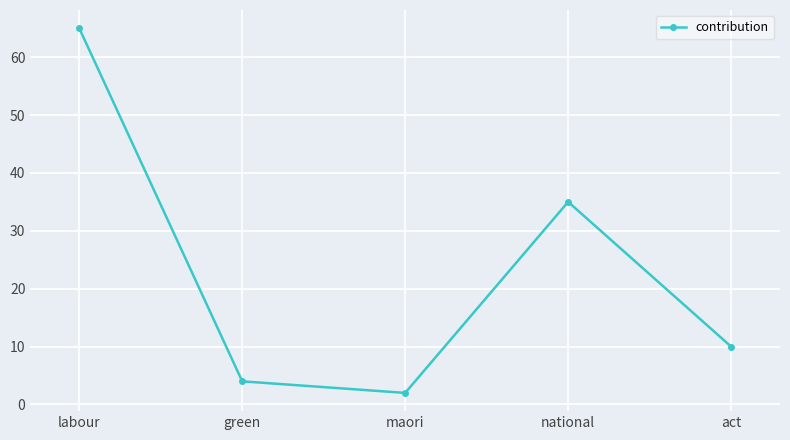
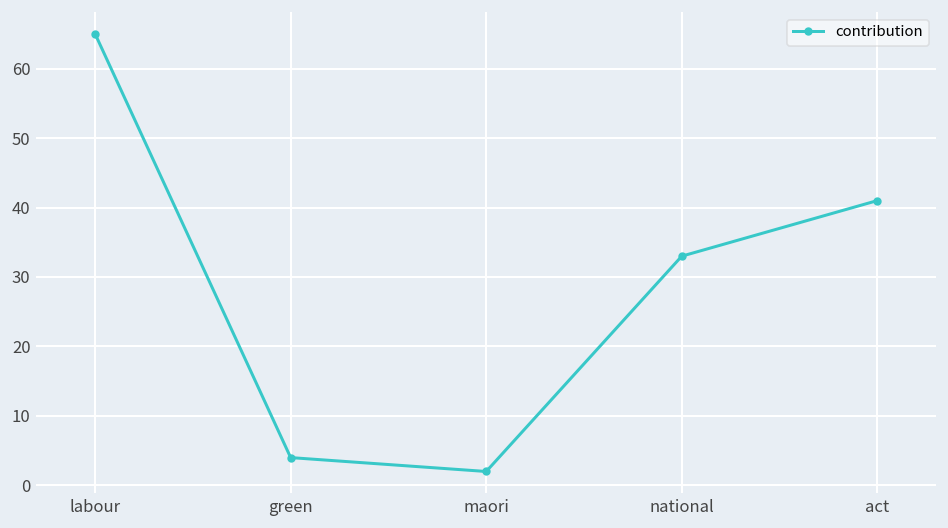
national: 35 -> 33
act: 10 -> 41
